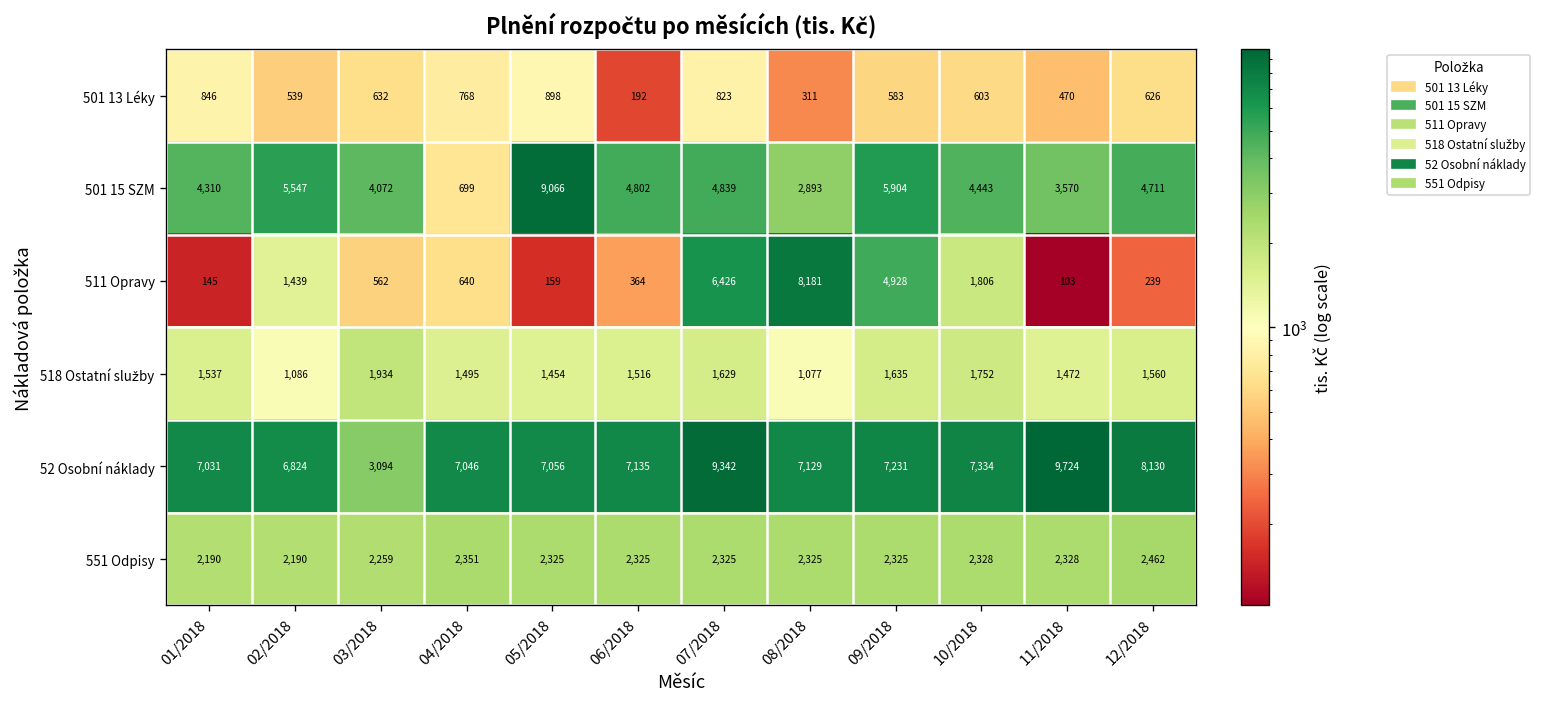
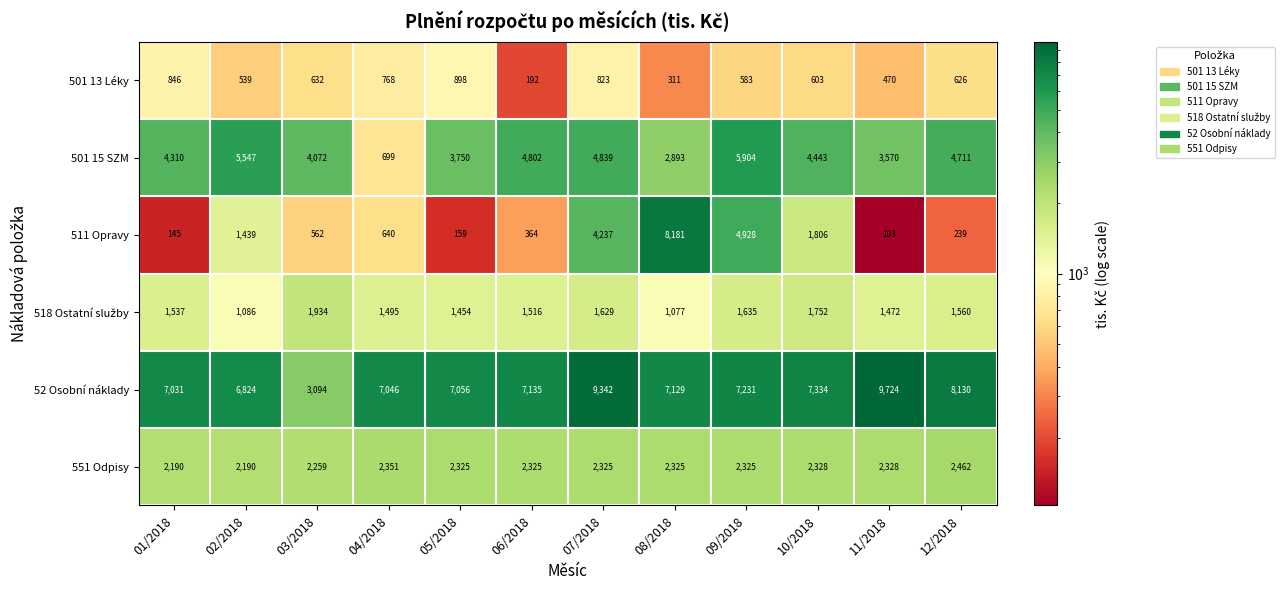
501 15 SZM, 05/2018: 9,066 -> 3,750
511 Opravy, 07/2018: 6,426 -> 4,237
